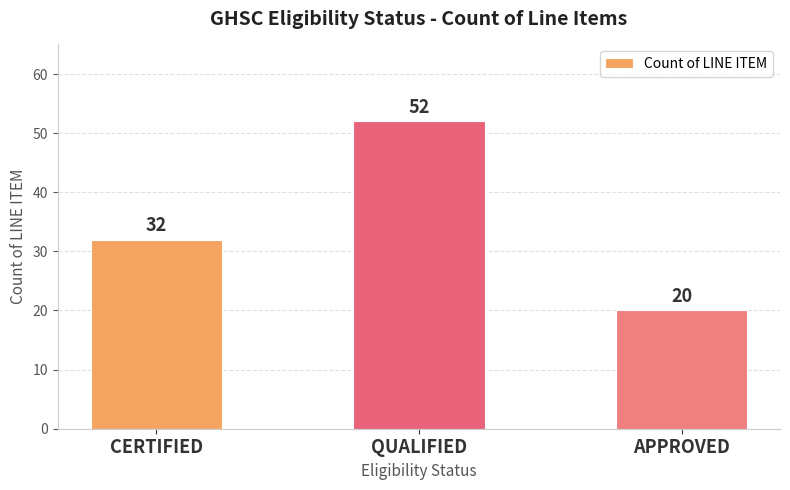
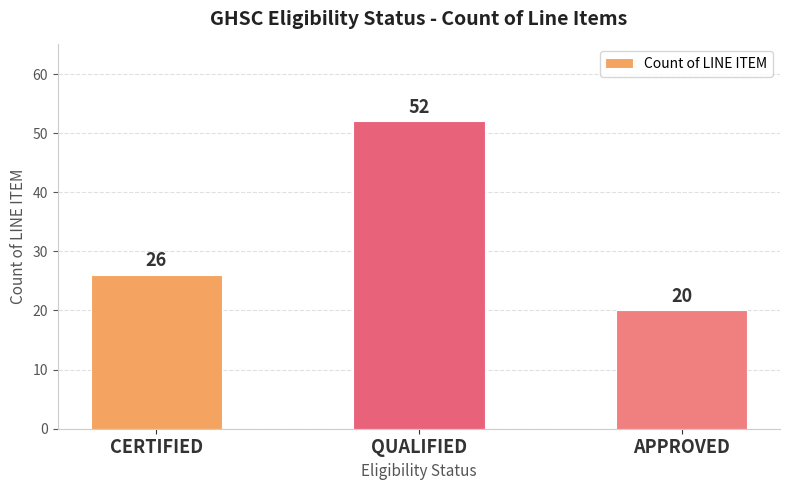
CERTIFIED: 32 -> 26
